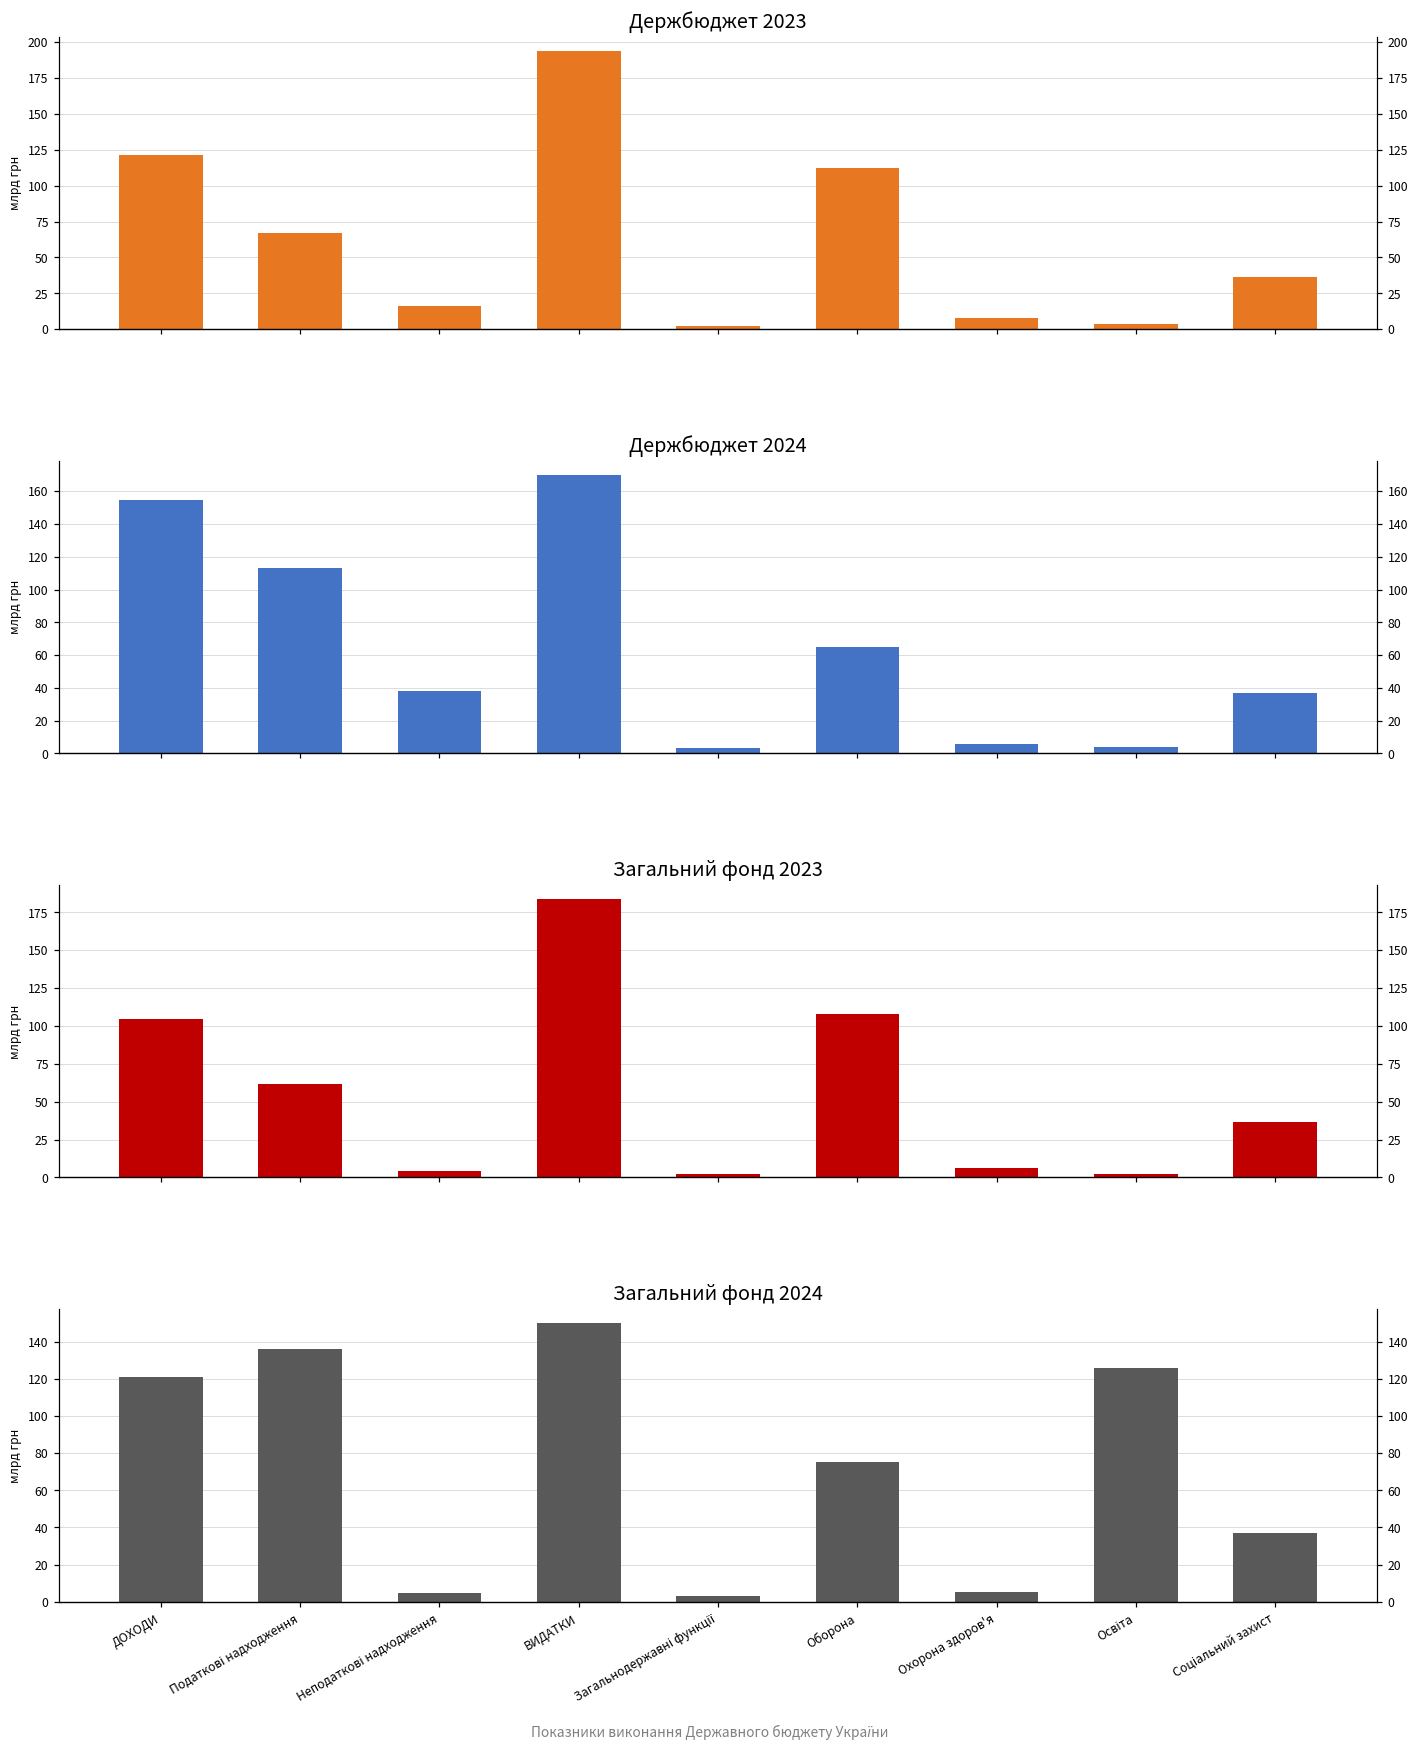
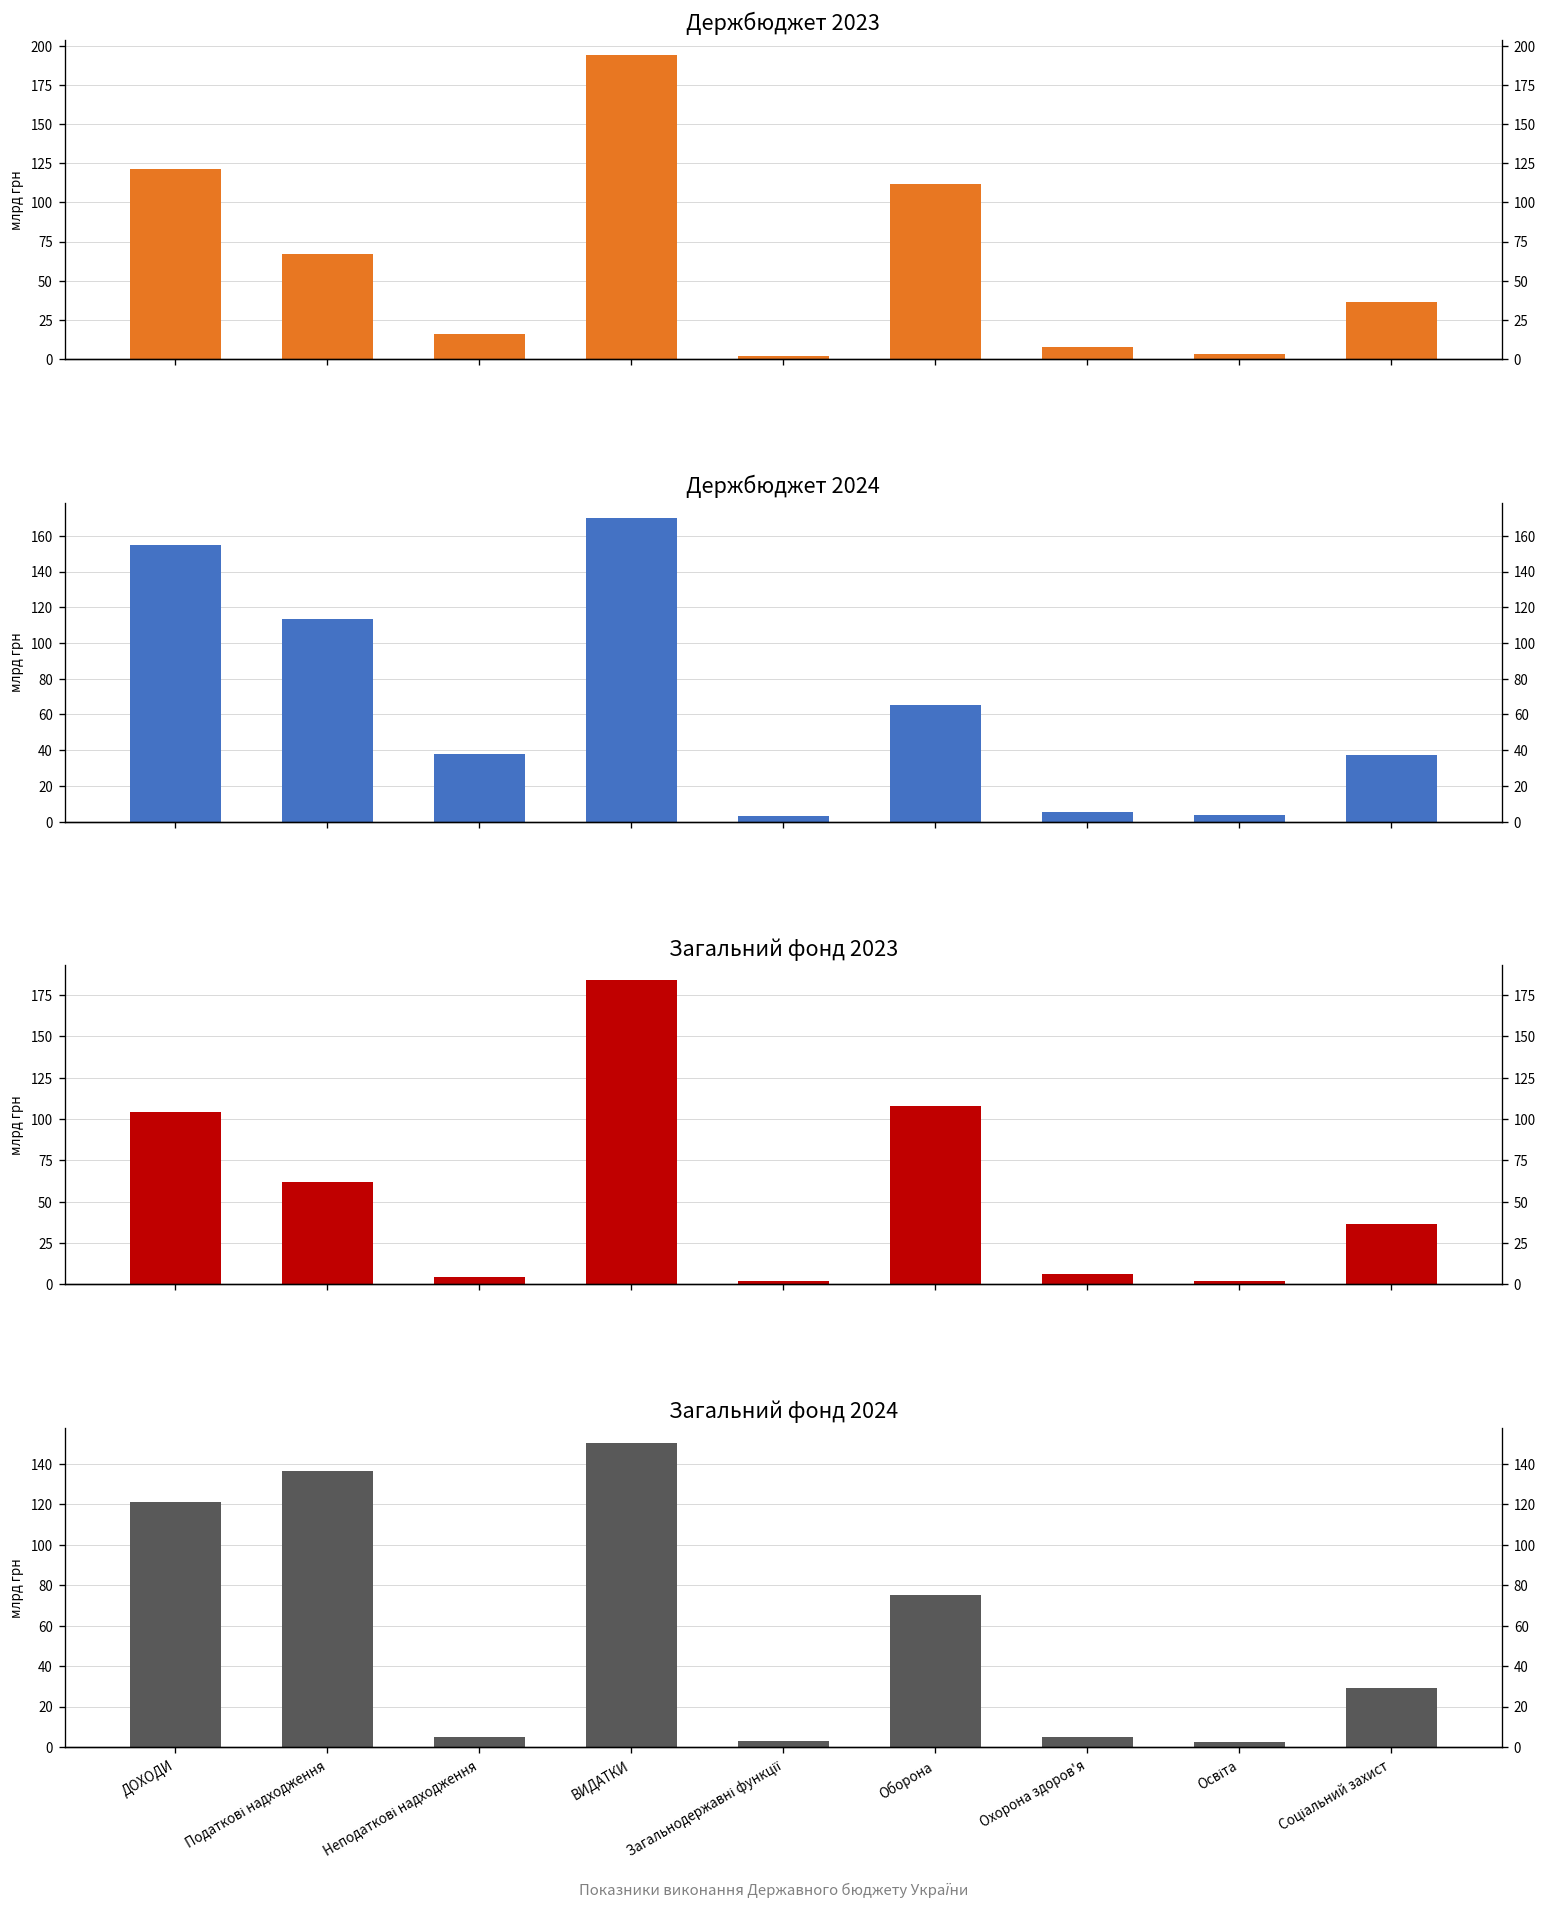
Загальний фонд 2024, Освіта: 126 -> 2
Загальний фонд 2024, Соціальний захист: 37 -> 29
